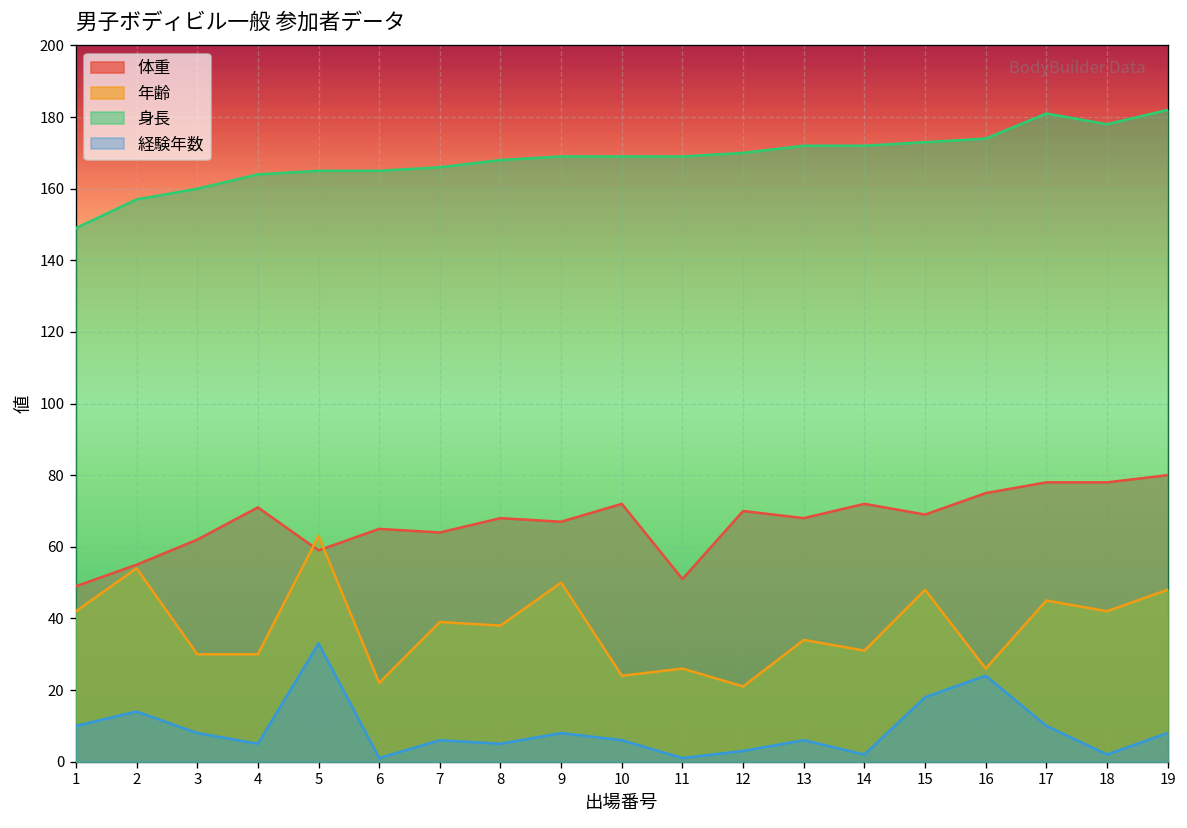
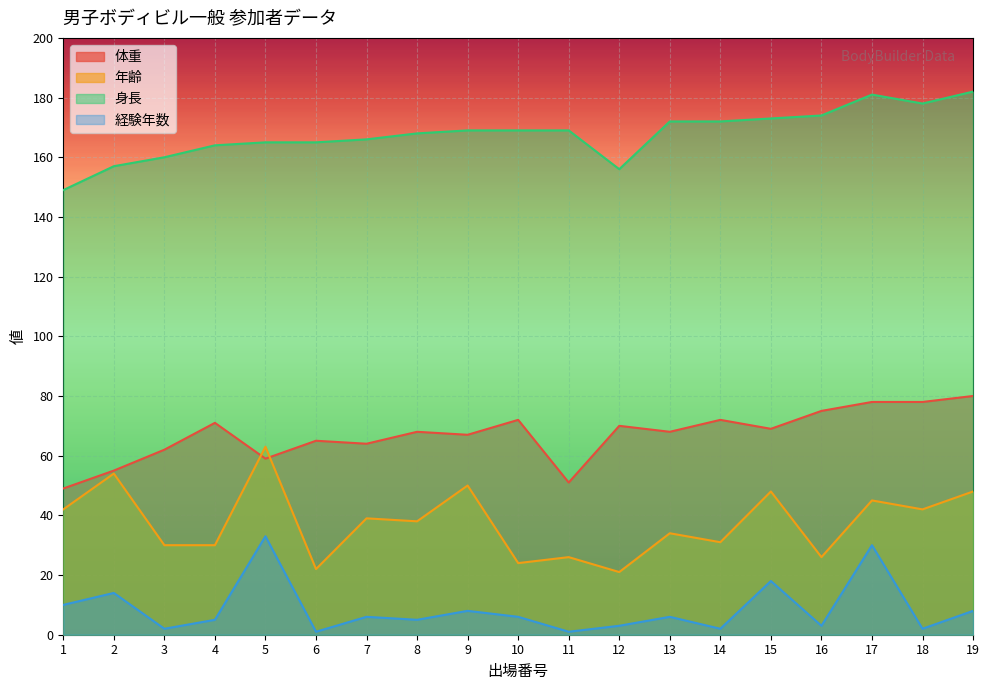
経験年数, 3: 8 -> 2
身長, 12: 170 -> 156
経験年数, 16: 24 -> 3
経験年数, 17: 10 -> 30
